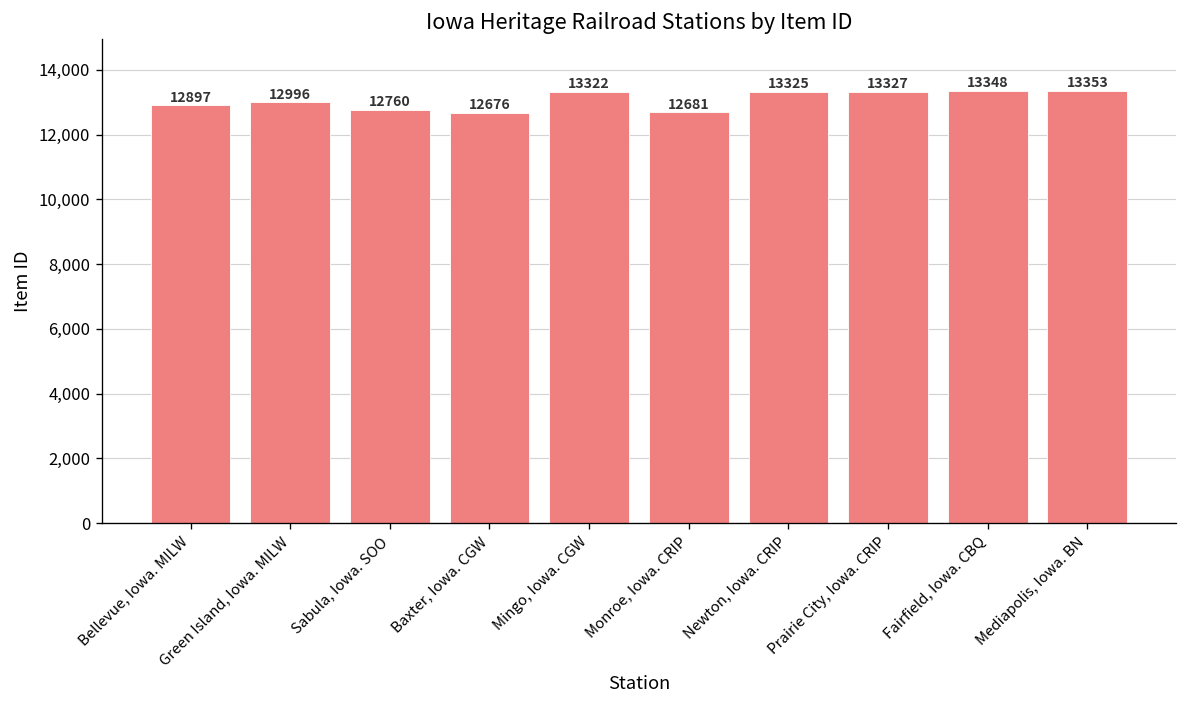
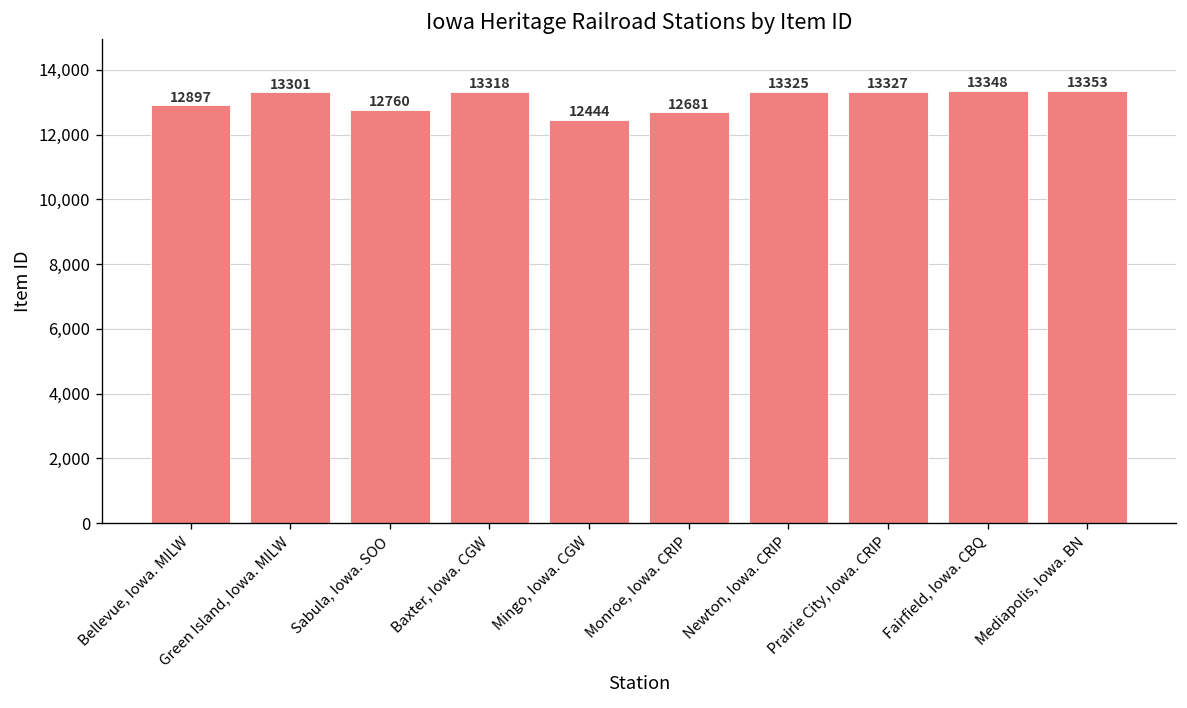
Green Island, Iowa. MILW: 12996 -> 13301
Baxter, Iowa. CGW: 12676 -> 13318
Mingo, Iowa. CGW: 13322 -> 12444
